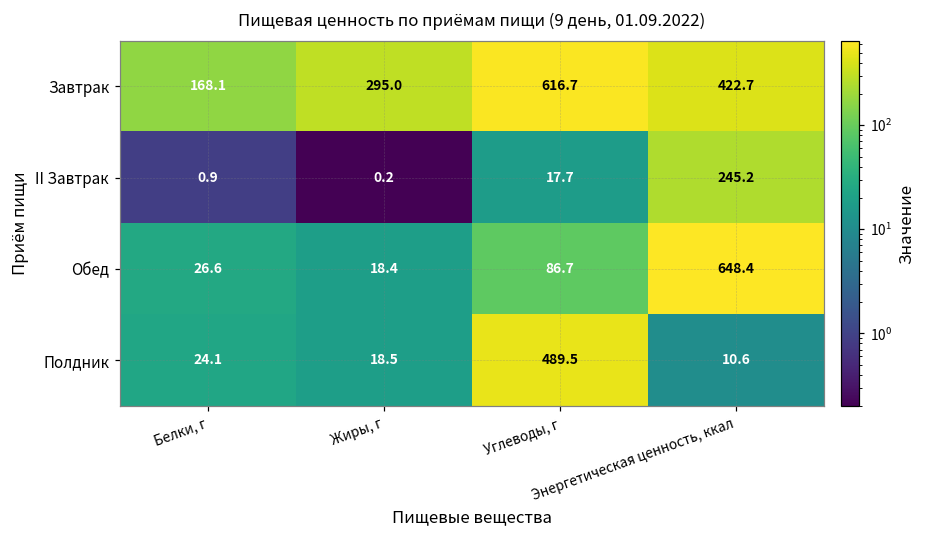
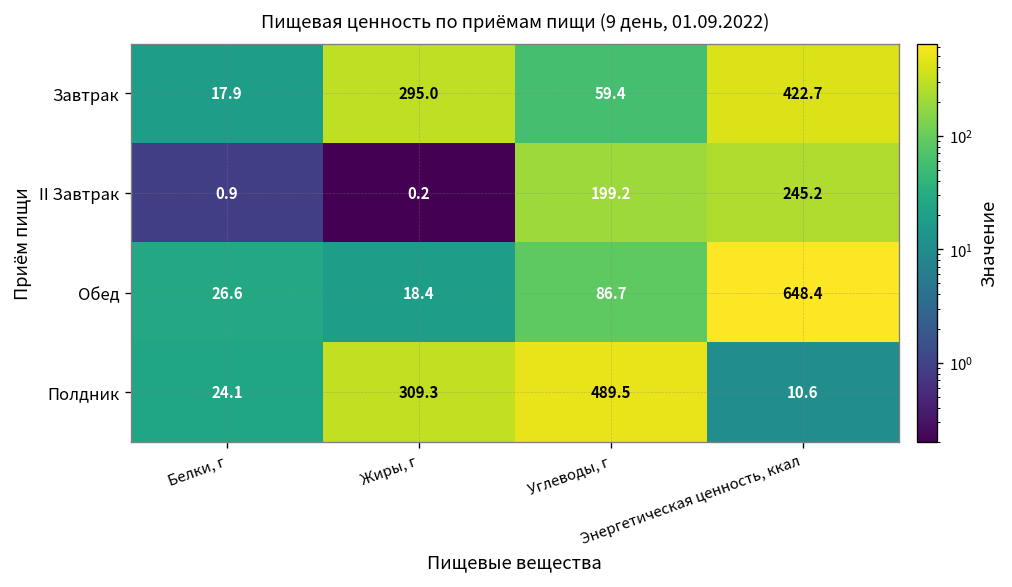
Завтрак, Белки, г: 168.1 -> 17.9
Завтрак, Углеводы, г: 616.7 -> 59.4
II Завтрак, Углеводы, г: 17.7 -> 199.2
Полдник, Жиры, г: 18.5 -> 309.3
